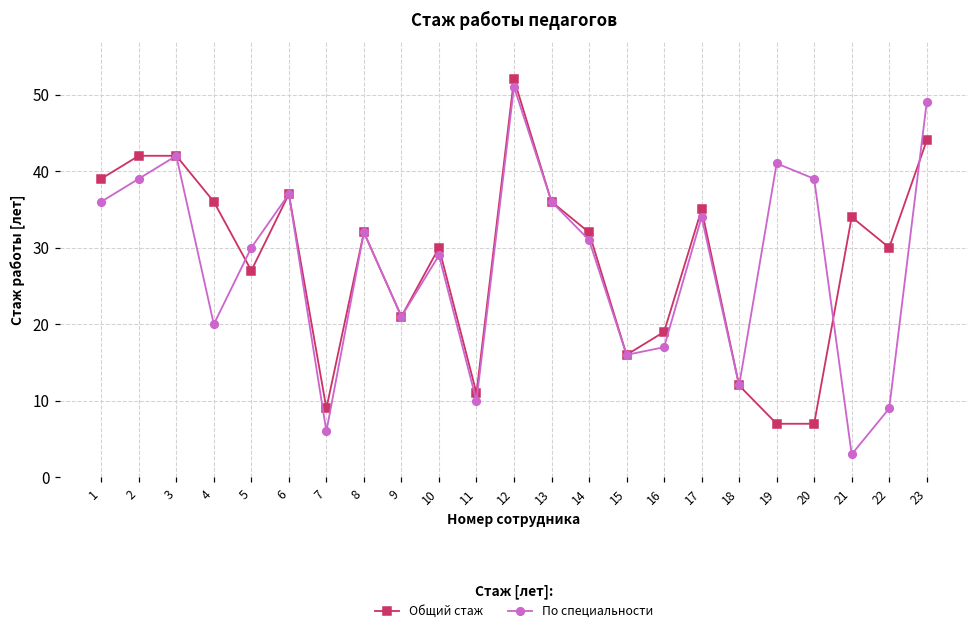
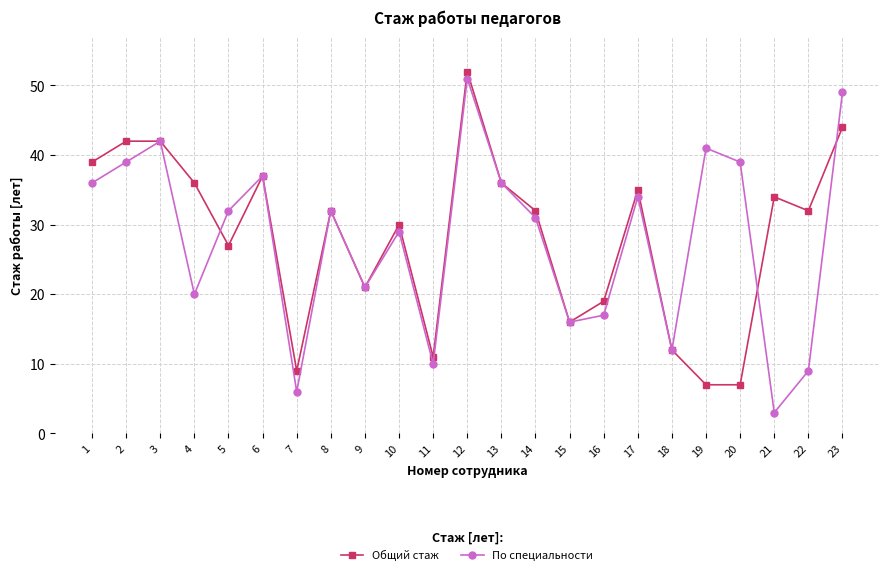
По специальности, 5: 30 -> 32
Общий стаж, 22: 30 -> 32
